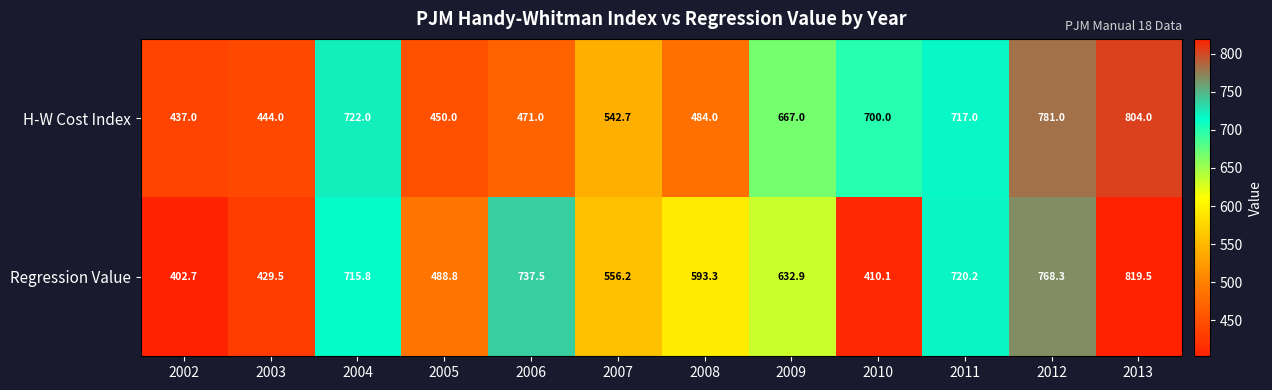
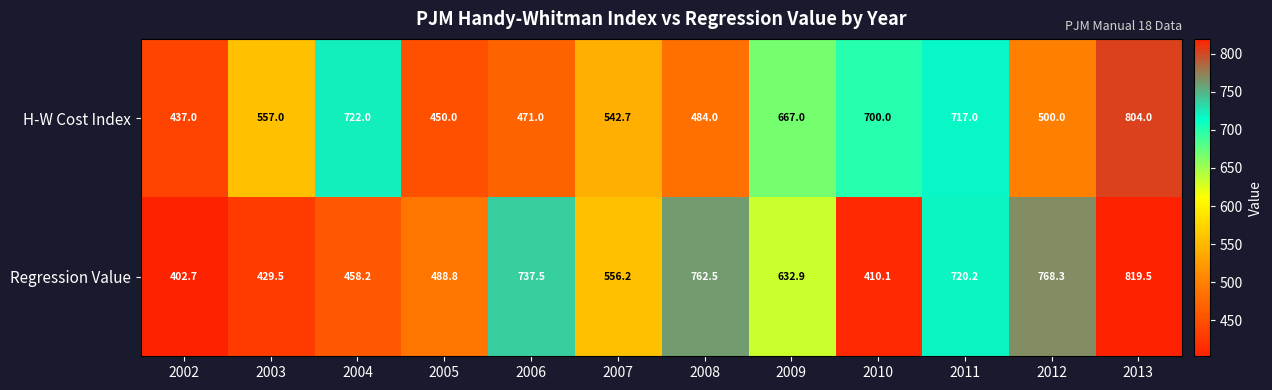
H-W Cost Index, 2003: 444.0 -> 557.0
H-W Cost Index, 2012: 781.0 -> 500.0
Regression Value, 2004: 715.8 -> 458.2
Regression Value, 2008: 593.3 -> 762.5
